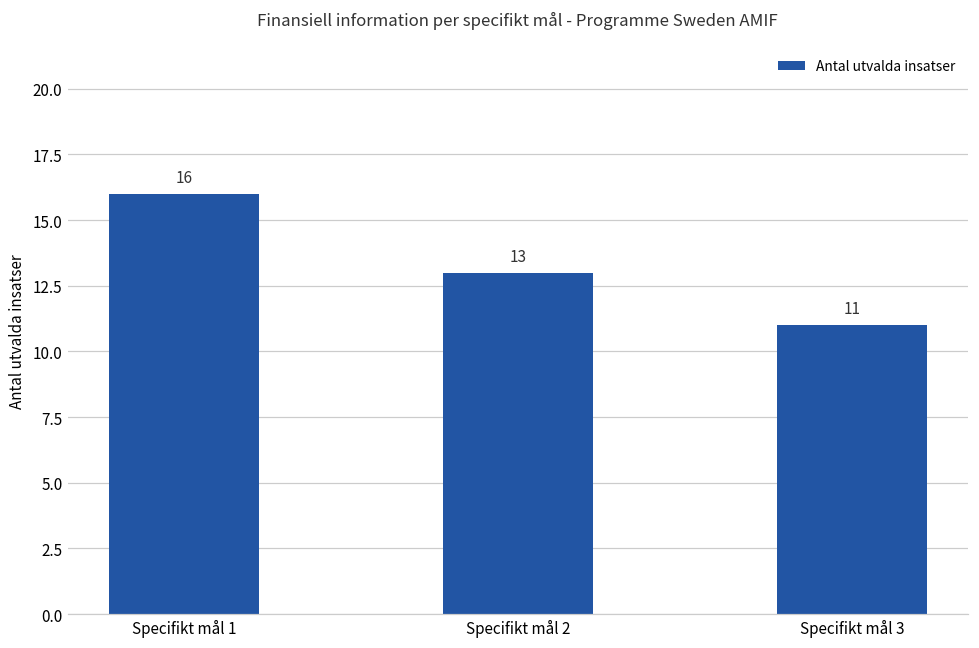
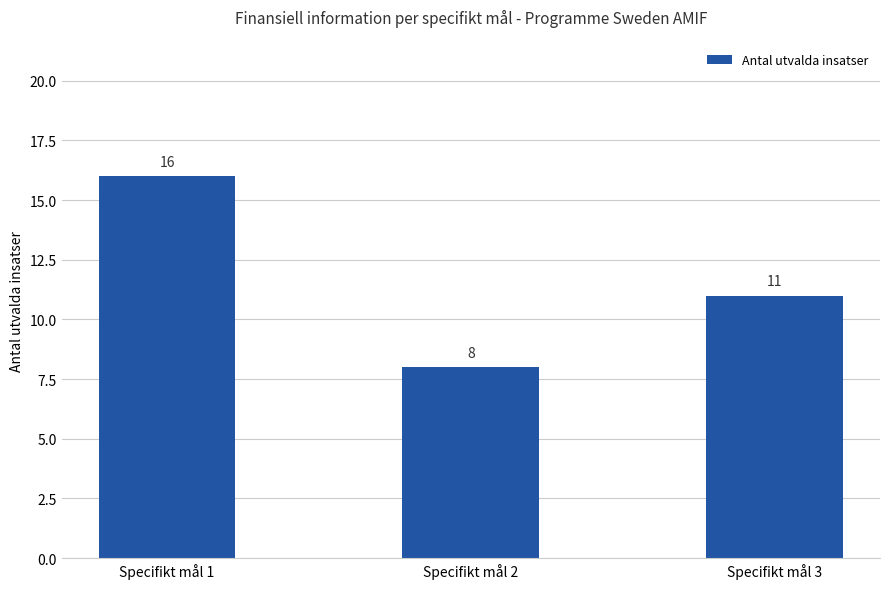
Specifikt mål 2: 13 -> 8
